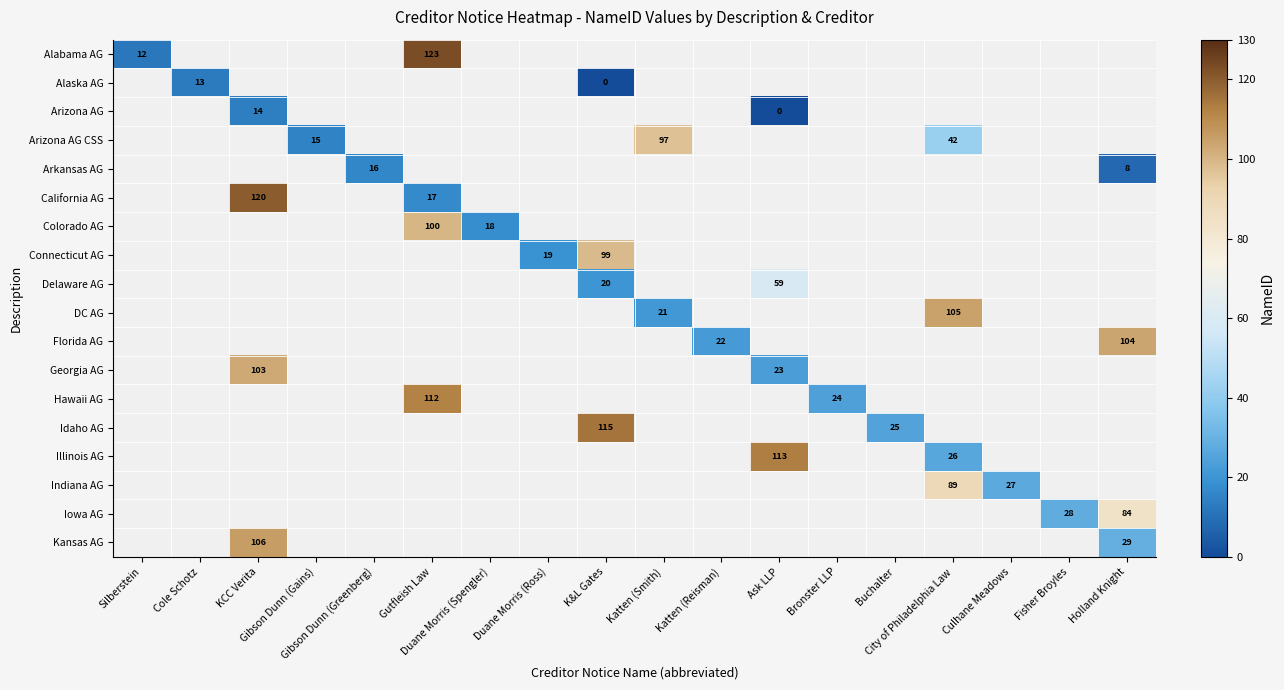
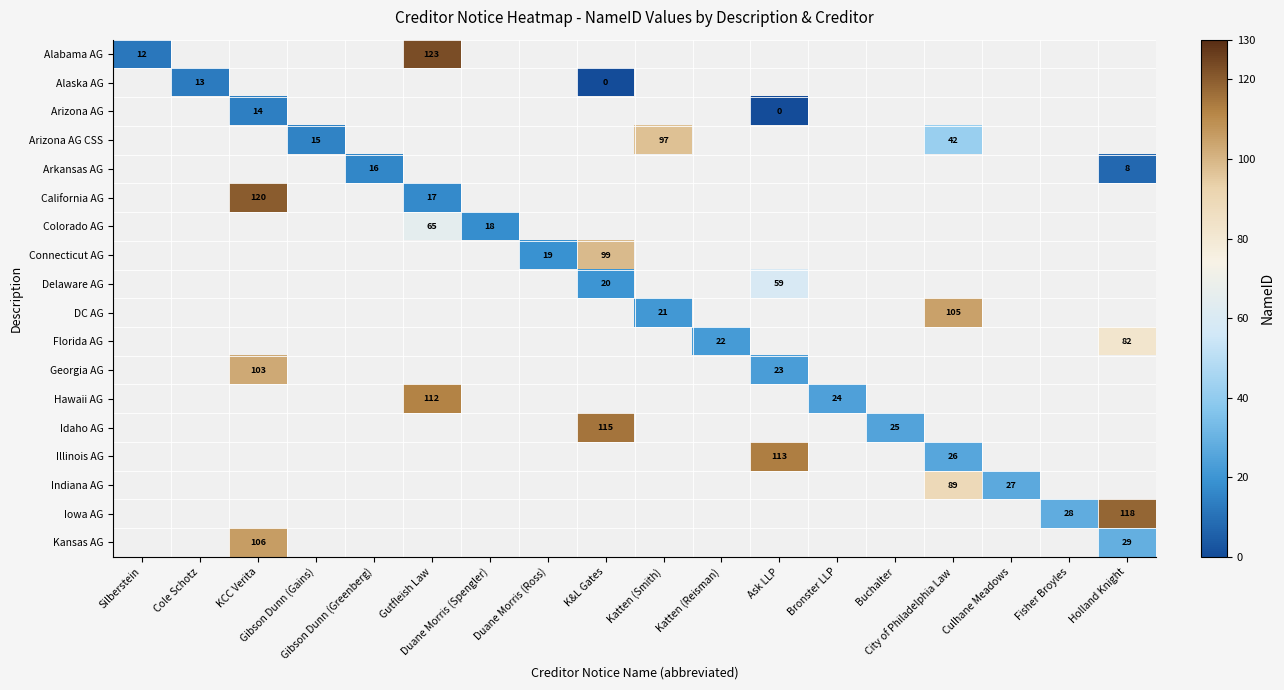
Colorado AG, Gutfleish Law: 100 -> 65
Florida AG, Holland Knight: 104 -> 82
Iowa AG, Holland Knight: 84 -> 118
